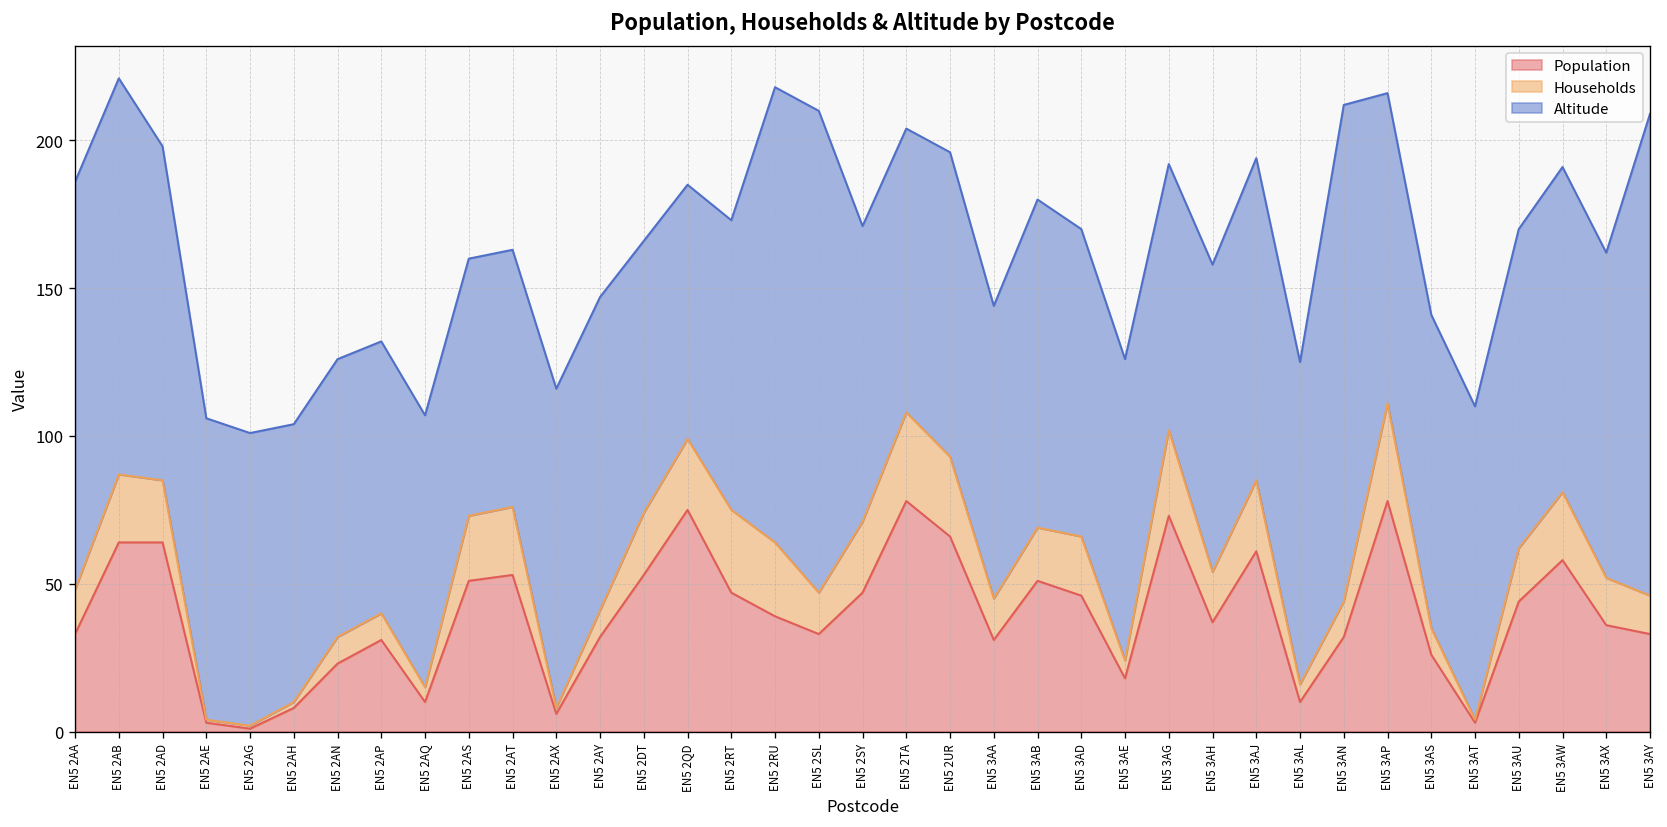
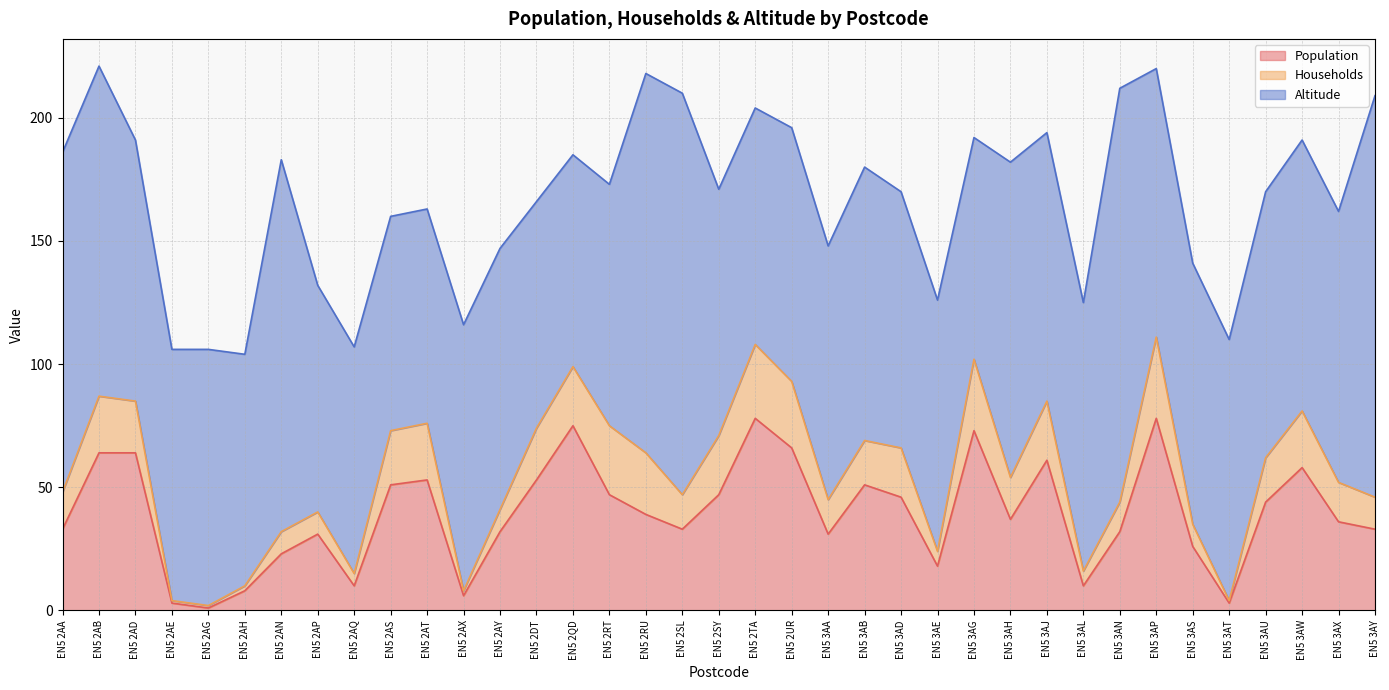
Altitude, EN5 2AD: 113 -> 106
Altitude, EN5 2AG: 99 -> 104
Altitude, EN5 2AN: 94 -> 151
Altitude, EN5 3AA: 99 -> 103
Altitude, EN5 3AH: 104 -> 128
Altitude, EN5 3AP: 105 -> 109
